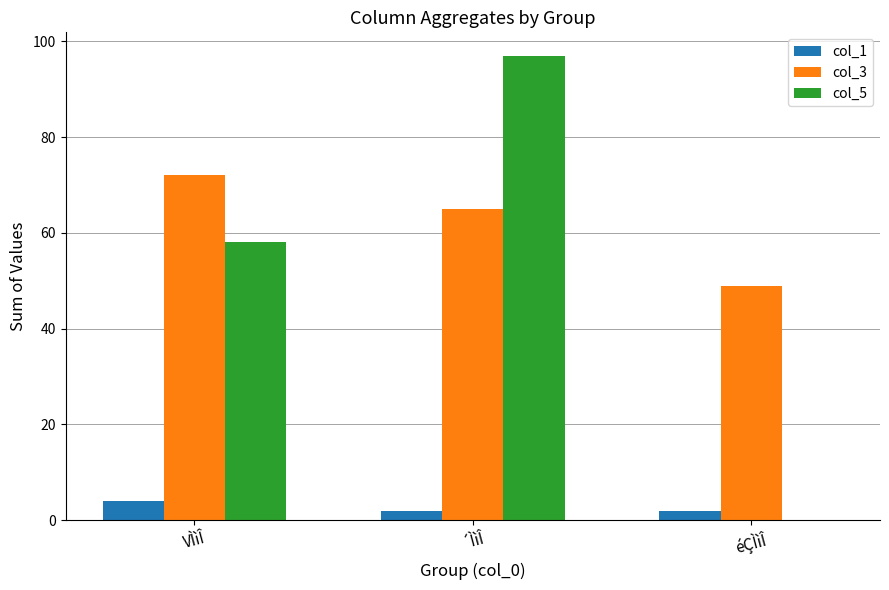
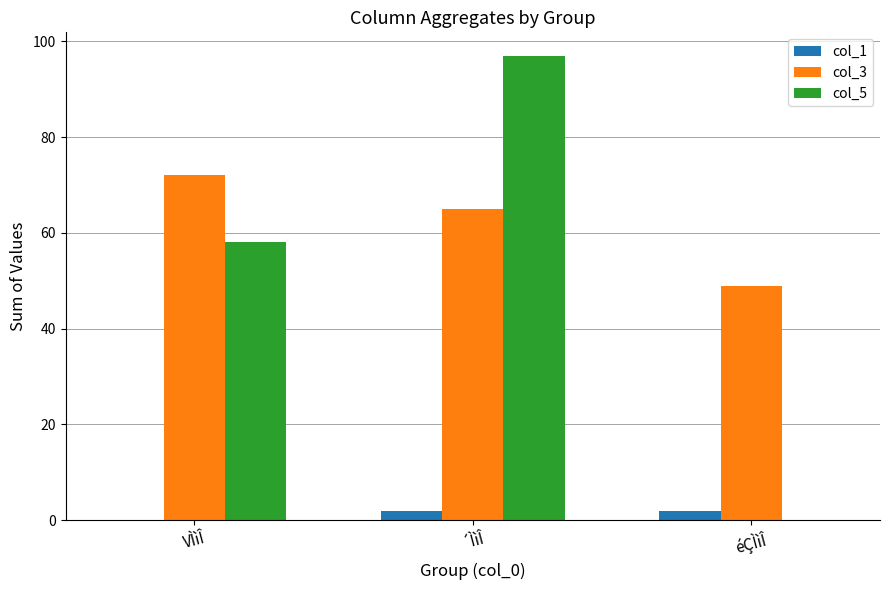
col_1, VÌìÎ: 4 -> 0
